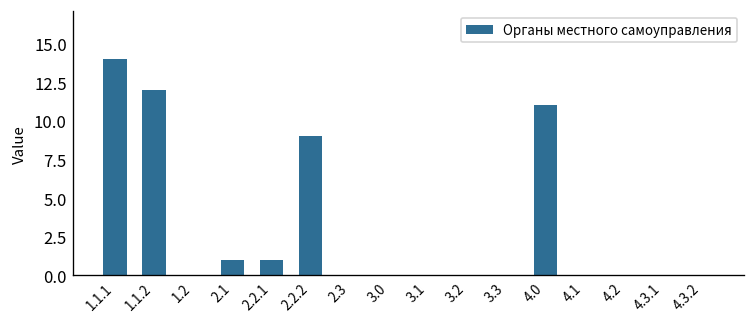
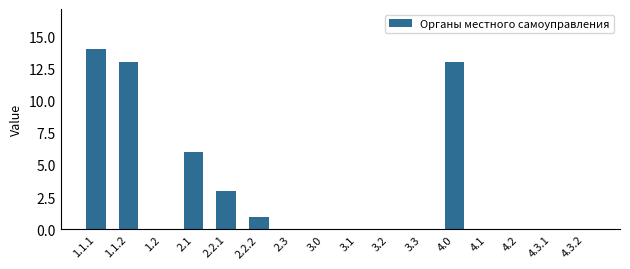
1.1.2: 12 -> 13
2.1: 1 -> 6
2.2.1: 1 -> 3
2.2.2: 9 -> 1
4.0: 11 -> 13
